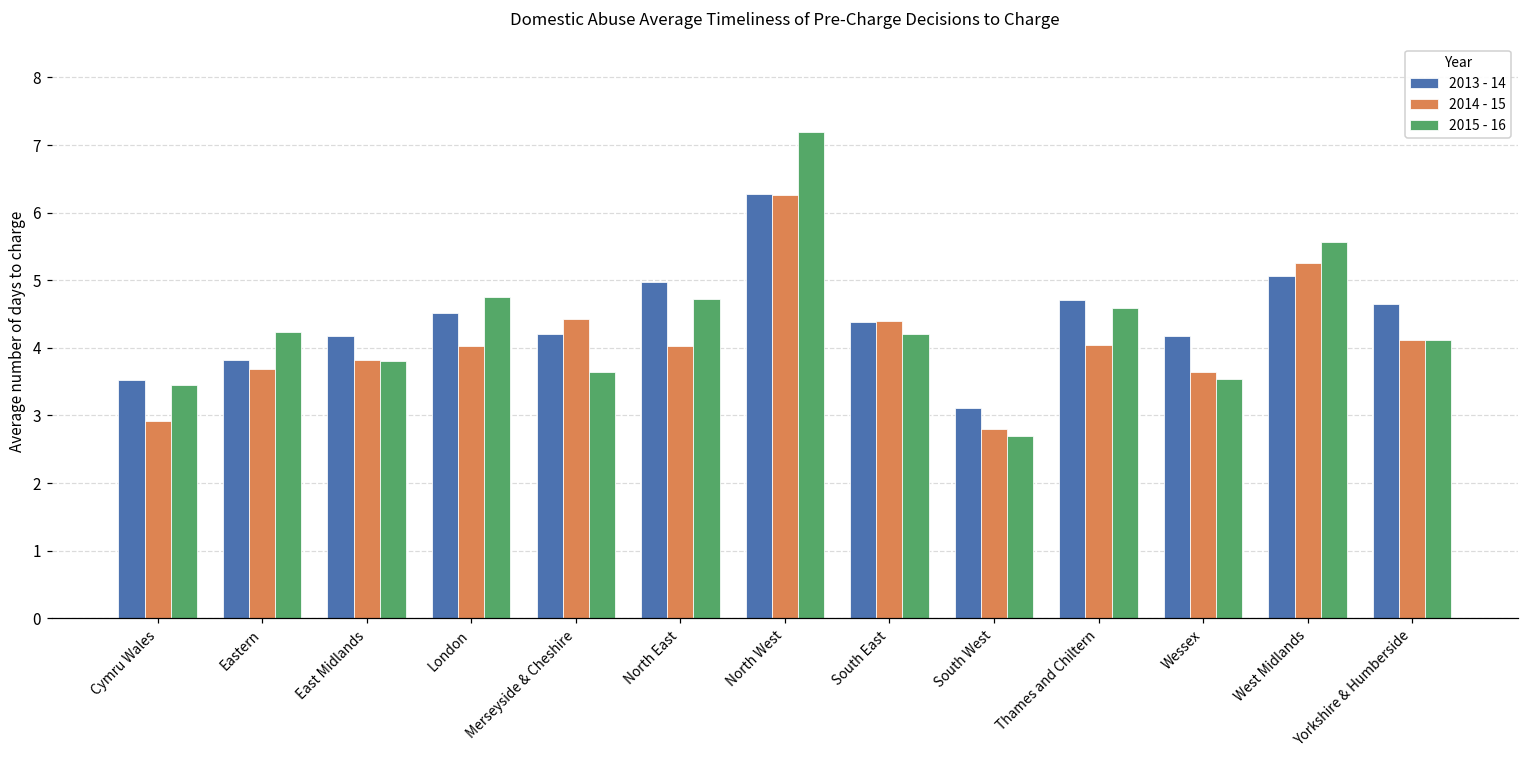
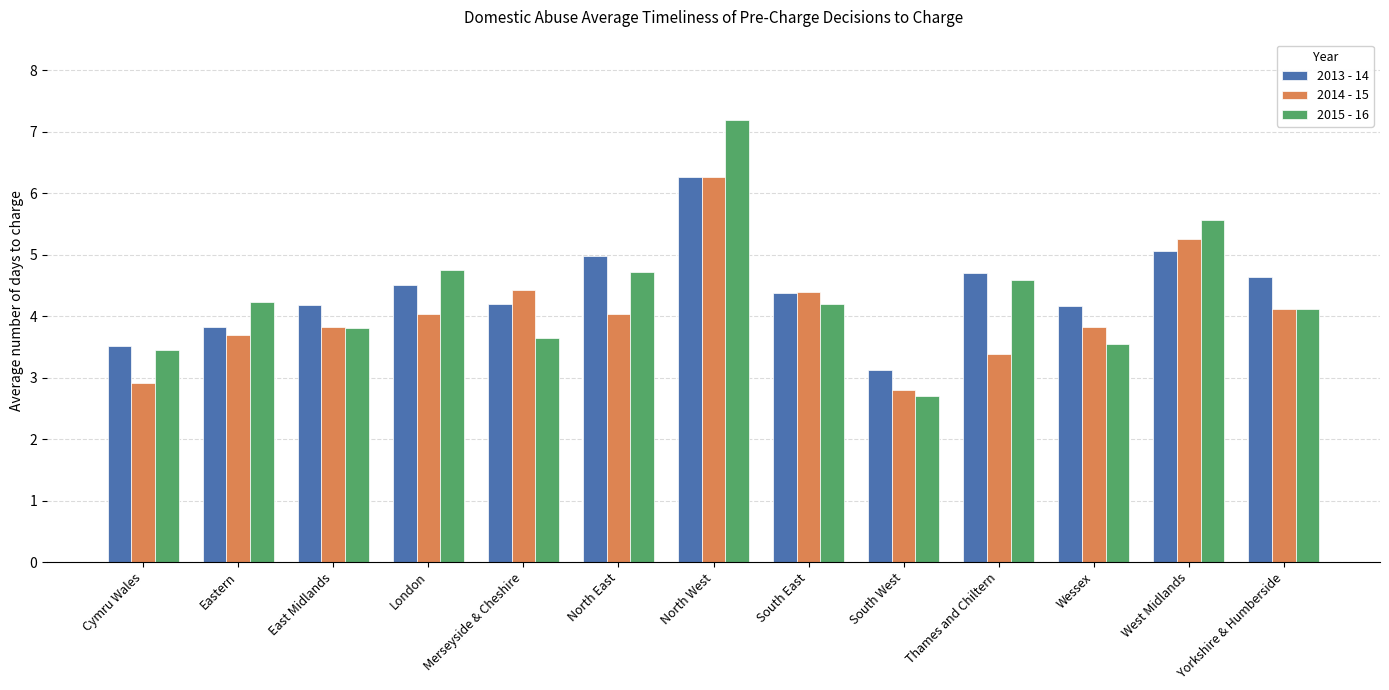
2014 - 15, Thames and Chiltern: 4.0 -> 3.4
2014 - 15, Wessex: 3.6 -> 3.8
